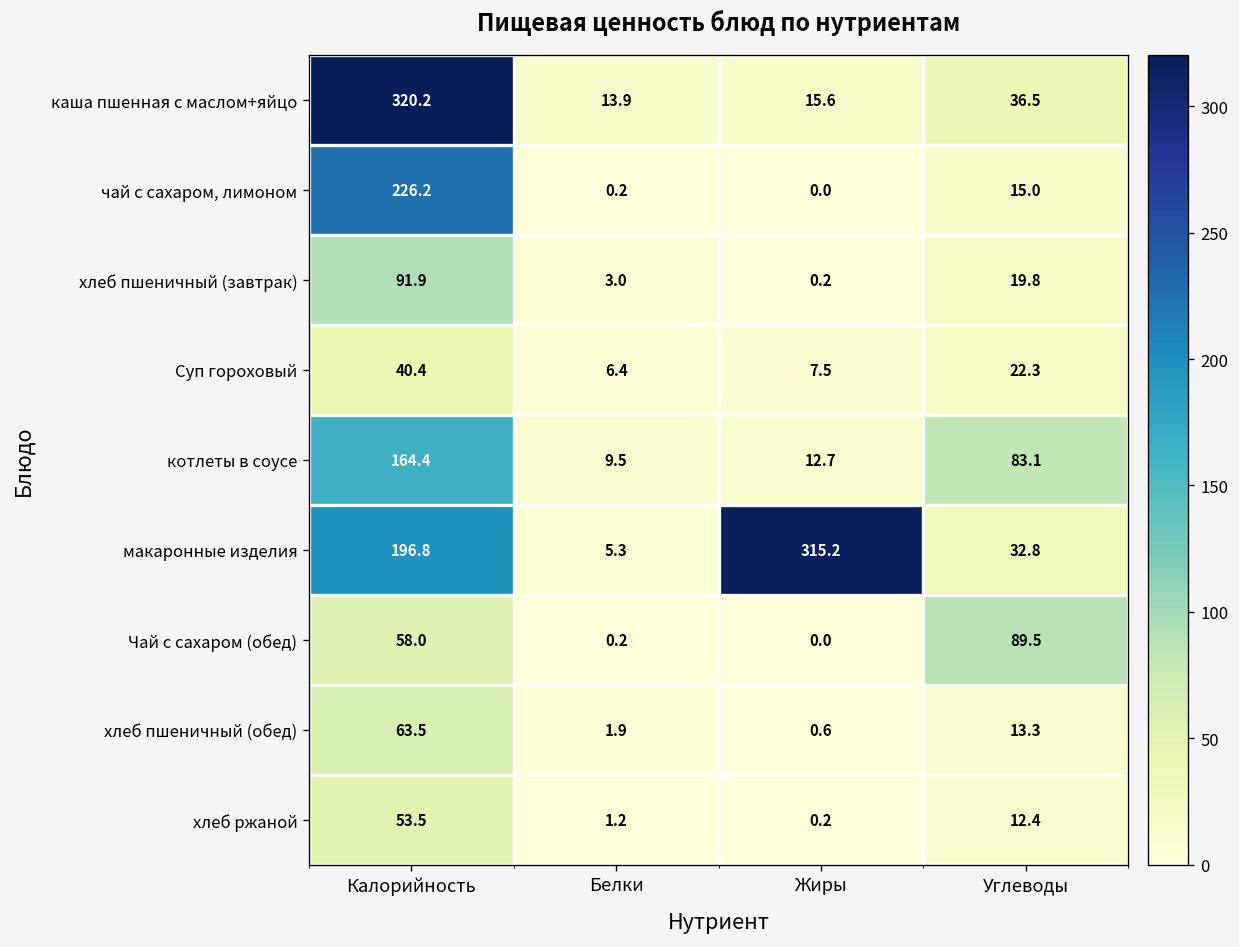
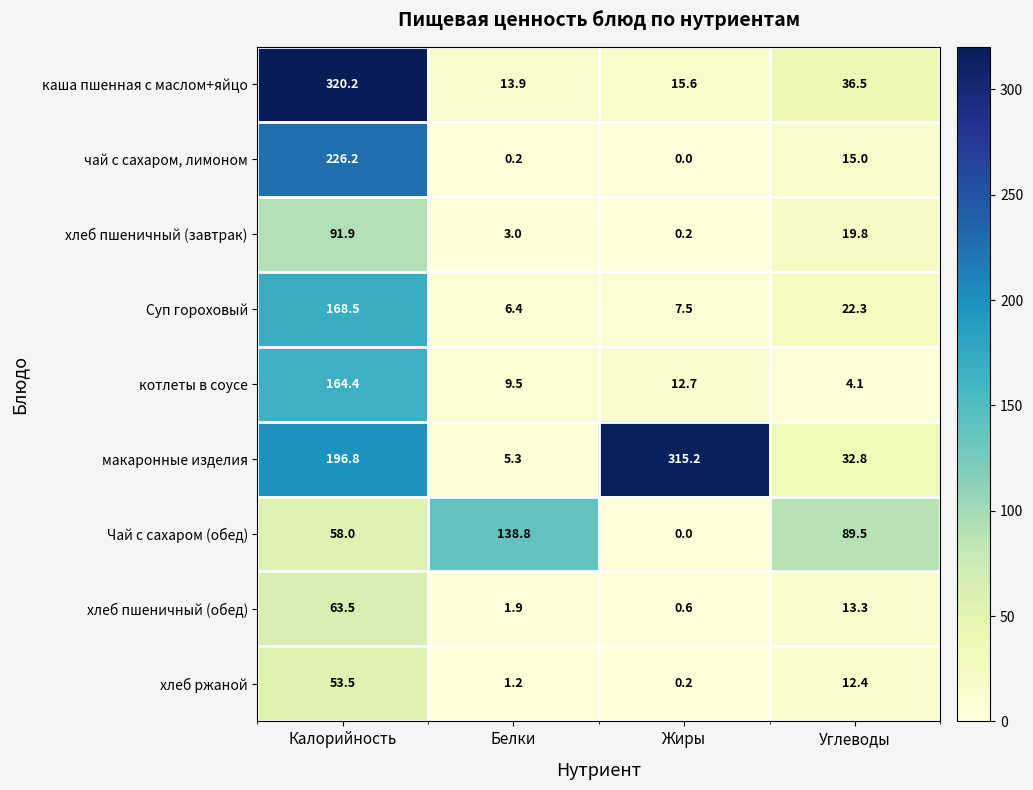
Суп гороховый, Калорийность: 40.4 -> 168.5
котлеты в соусе, Углеводы: 83.1 -> 4.1
Чай с сахаром (обед), Белки: 0.2 -> 138.8
